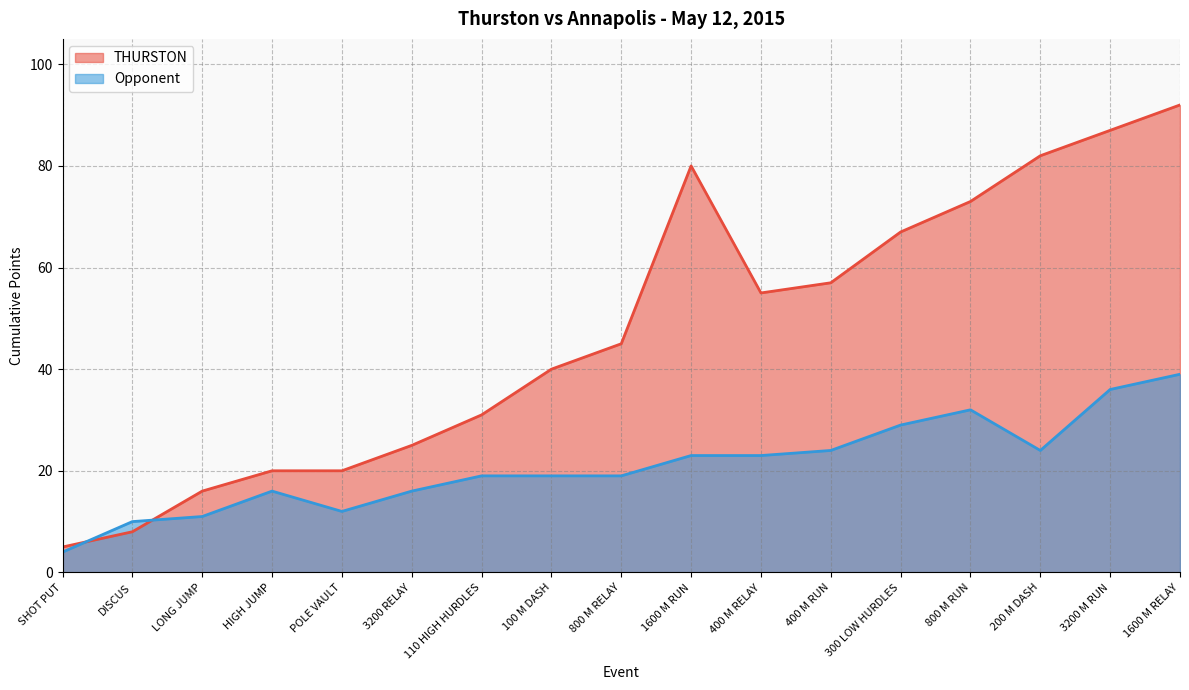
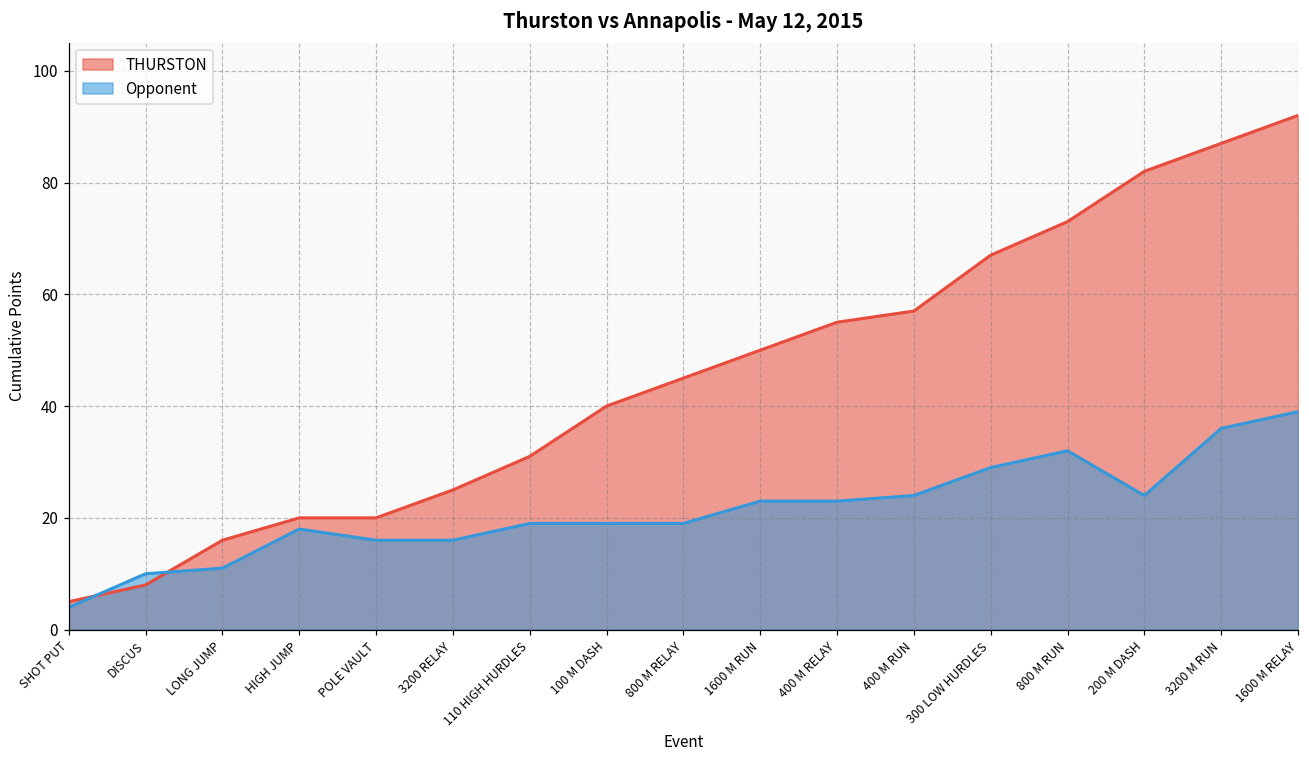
Opponent, HIGH JUMP: 16 -> 18
Opponent, POLE VAULT: 12 -> 16
THURSTON, 1600 M RUN: 80 -> 50
